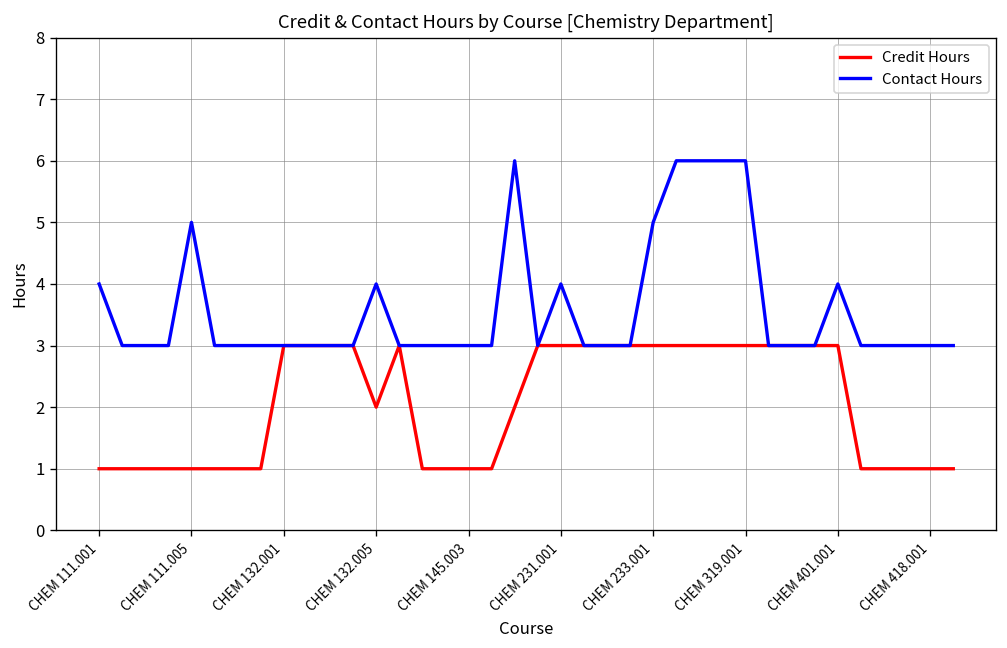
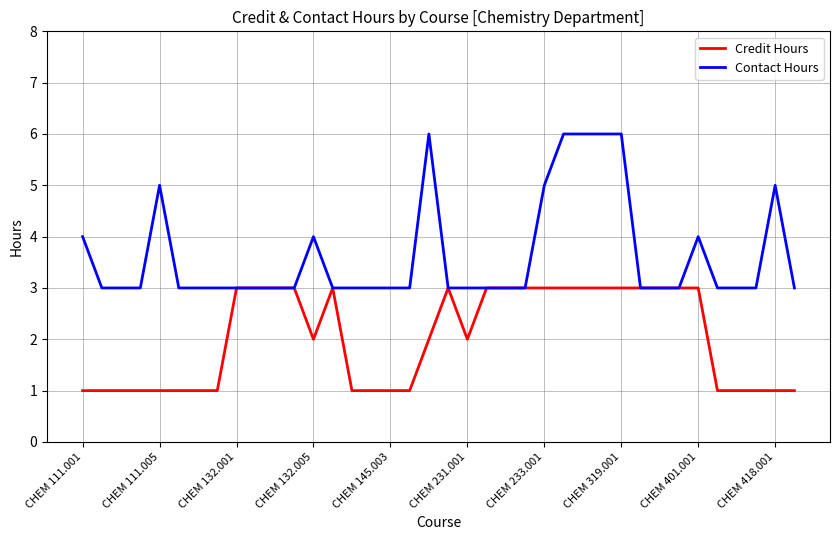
Credit Hours, CHEM 231.001: 3 -> 2
Contact Hours, CHEM 231.001: 4 -> 3
Contact Hours, CHEM 418.001: 3 -> 5
